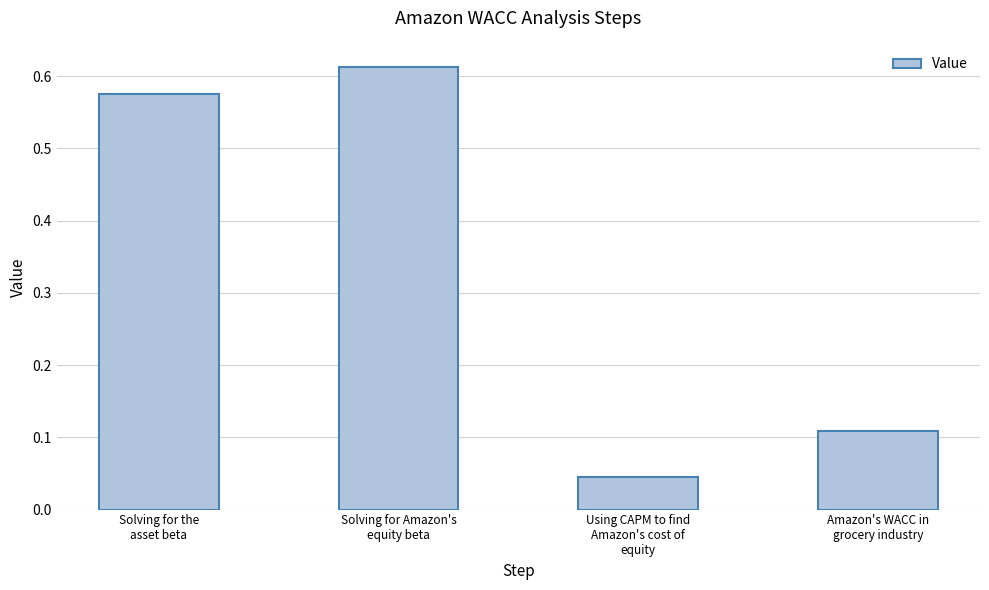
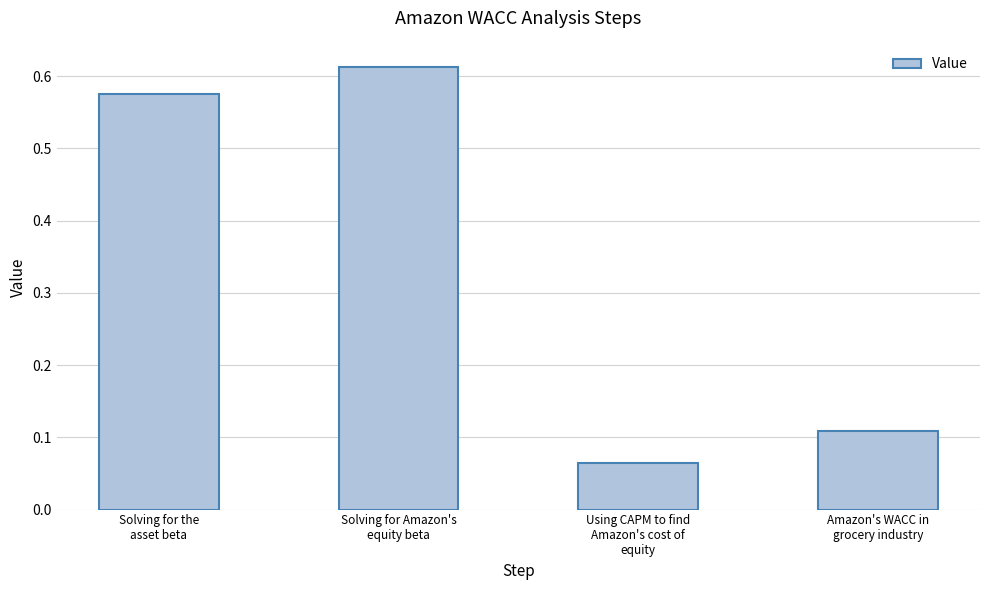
Using CAPM to find Amazon's cost of equity: 0.05 -> 0.06
